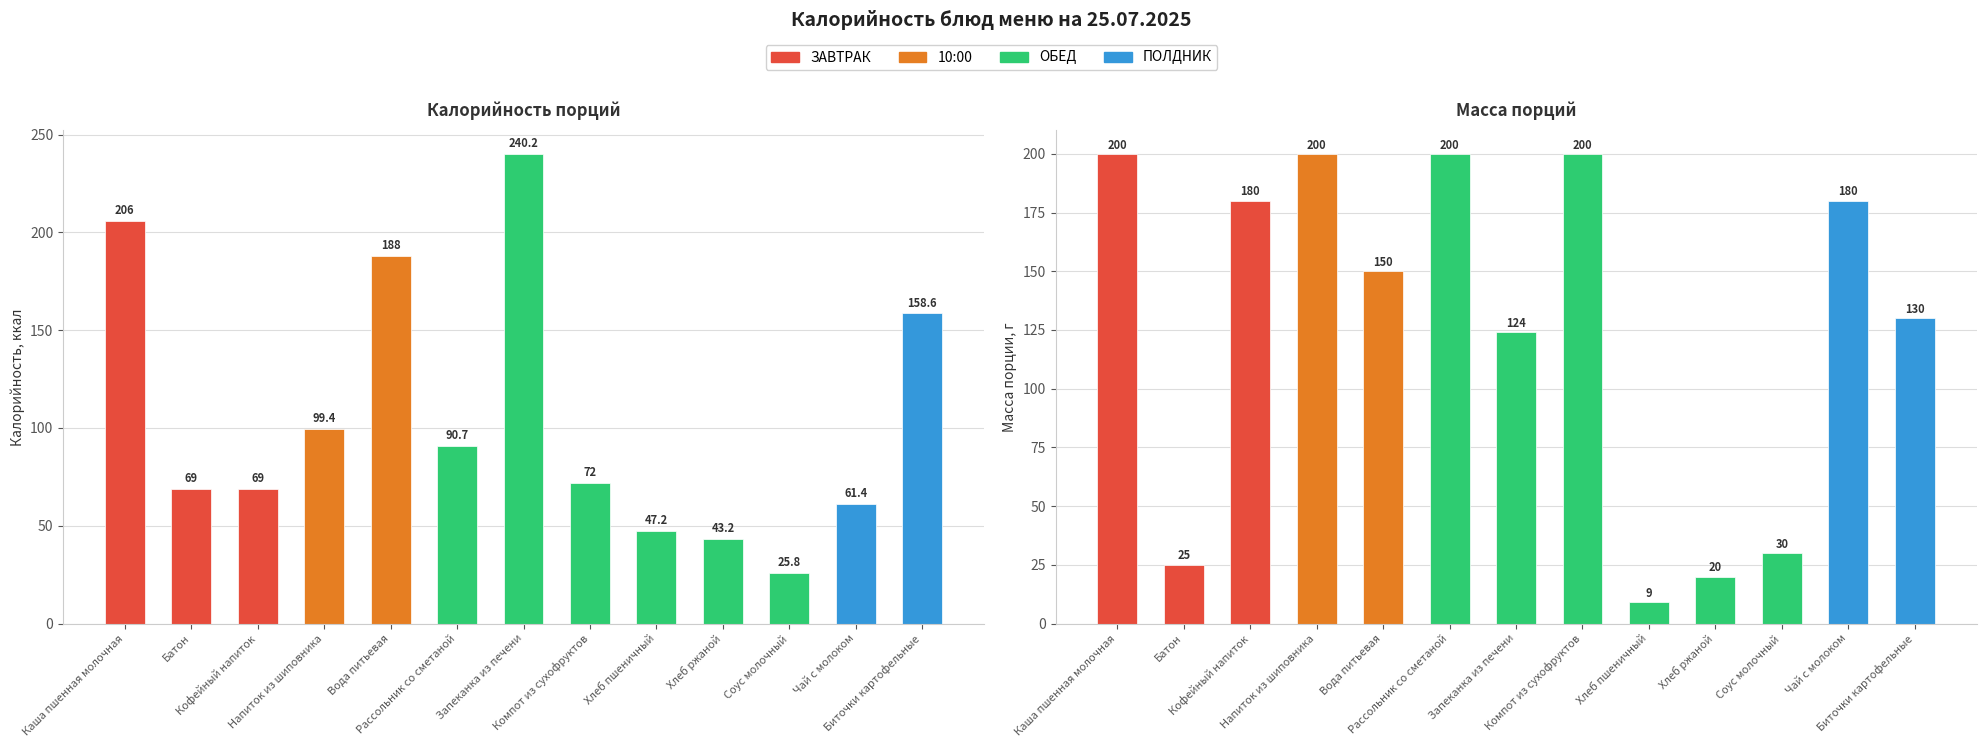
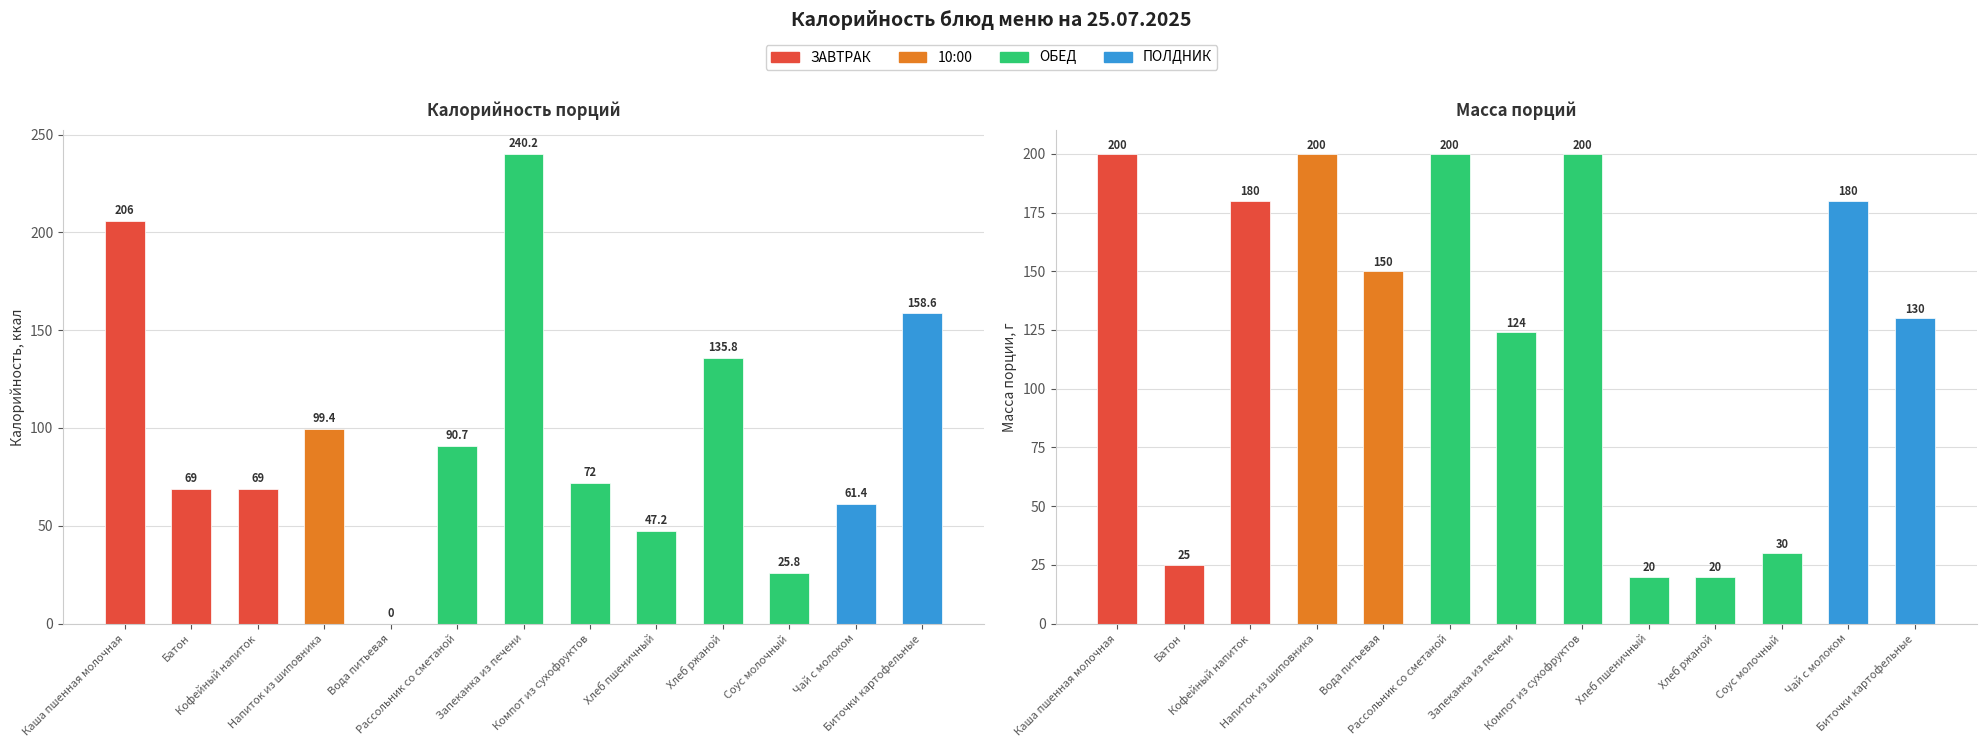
Калорийность порций, Вода питьевая: 188 -> 0
Калорийность порций, Хлеб ржаной: 43.2 -> 135.8
Масса порций, Хлеб пшеничный: 9 -> 20
